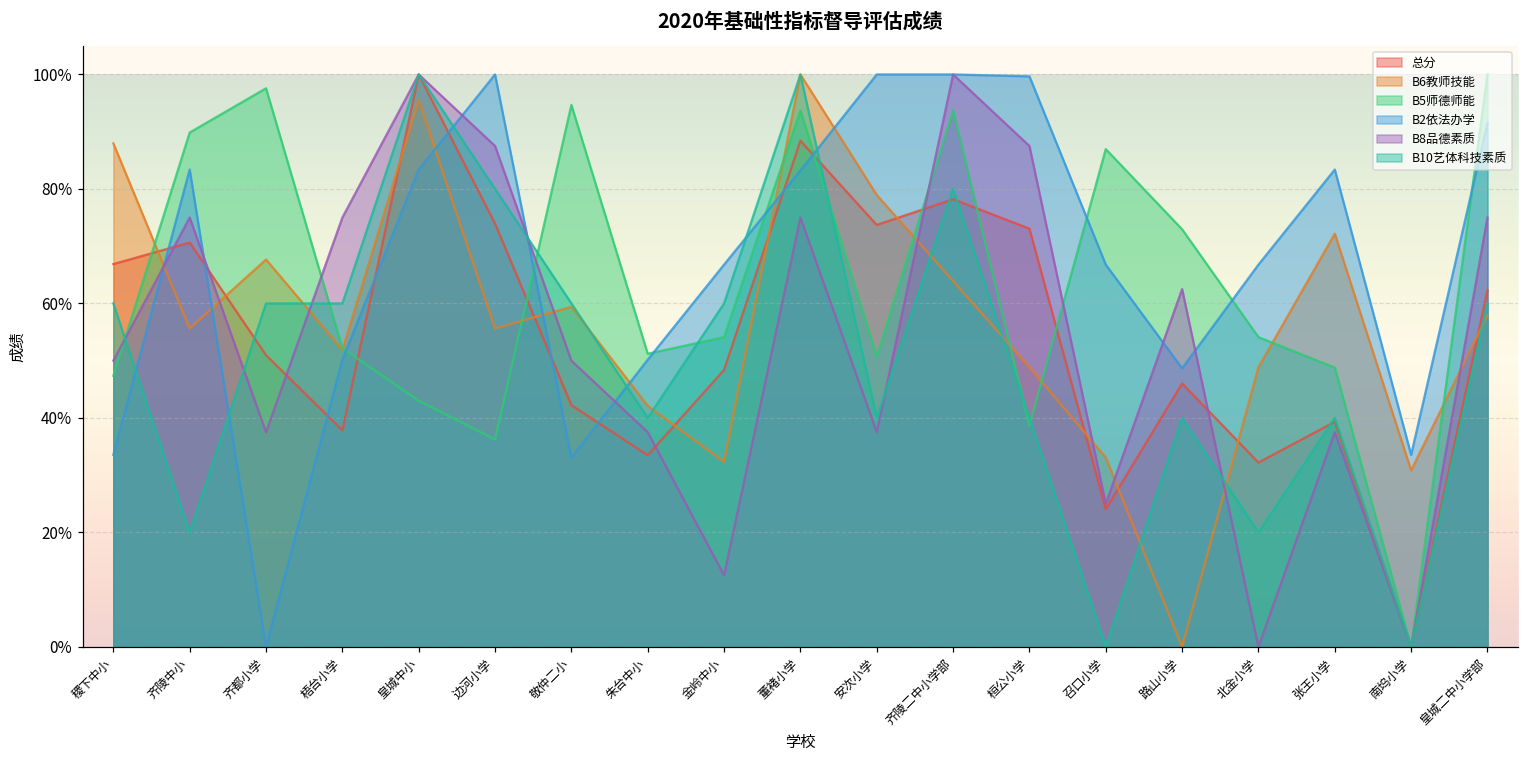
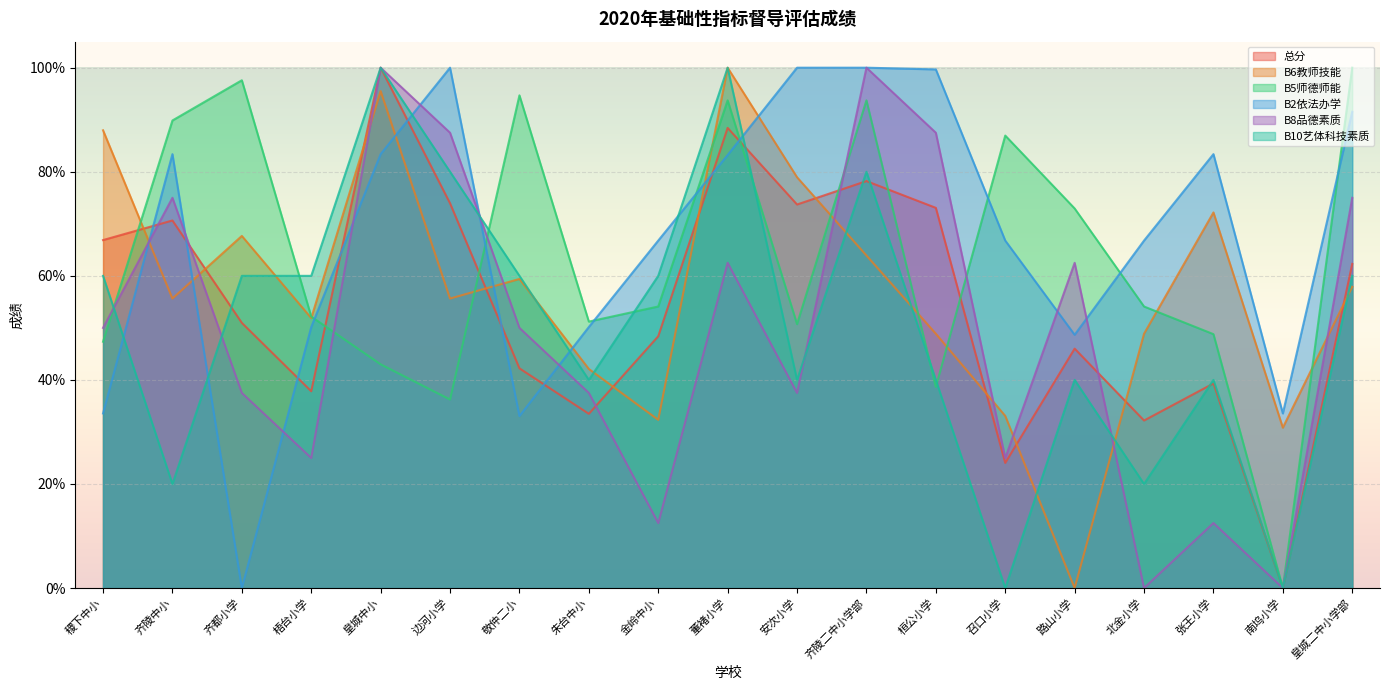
B8品德素质, 梧台小学: 75% -> 25%
B8品德素质, 董褚小学: 75% -> 62%
B8品德素质, 张王小学: 37% -> 12%
